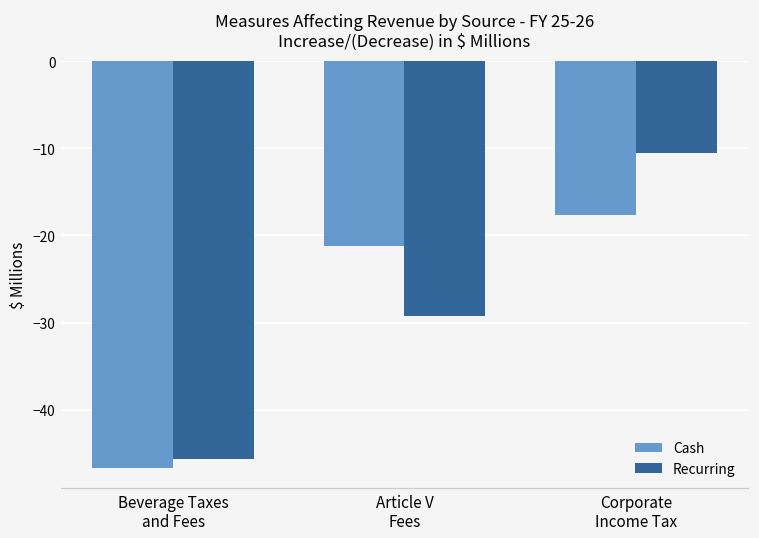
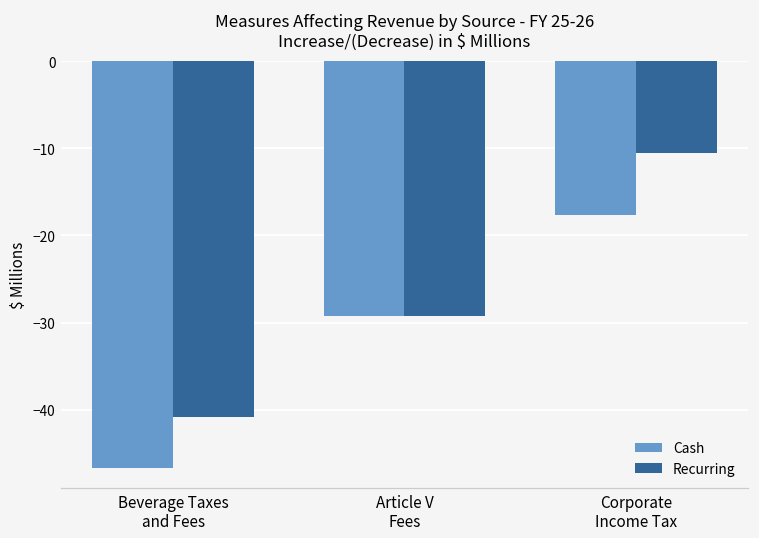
Recurring, Beverage Taxes and Fees: -46 -> -41
Cash, Article V Fees: -21 -> -29
